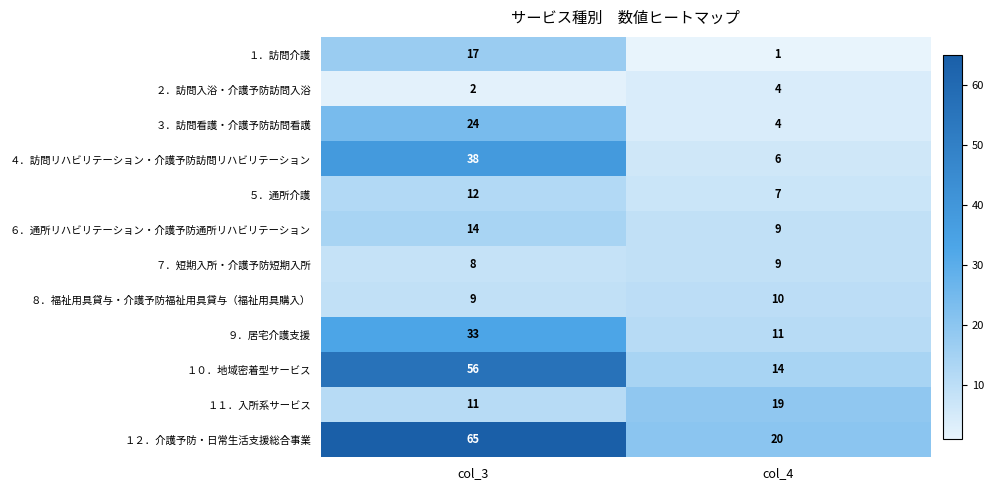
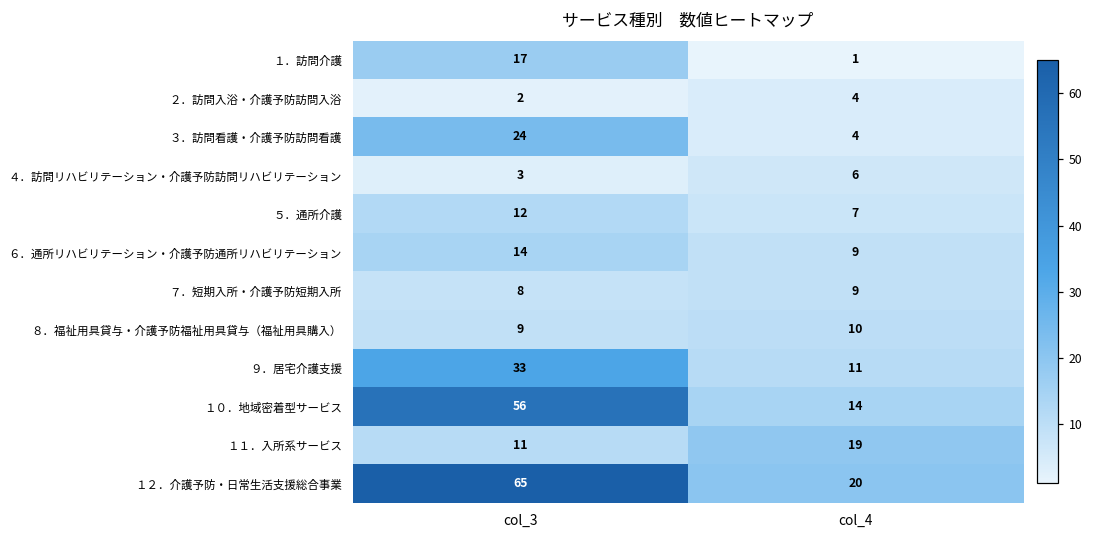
４．訪問リハビリテーション・介護予防訪問リハビリテーション, col_3: 38 -> 3
